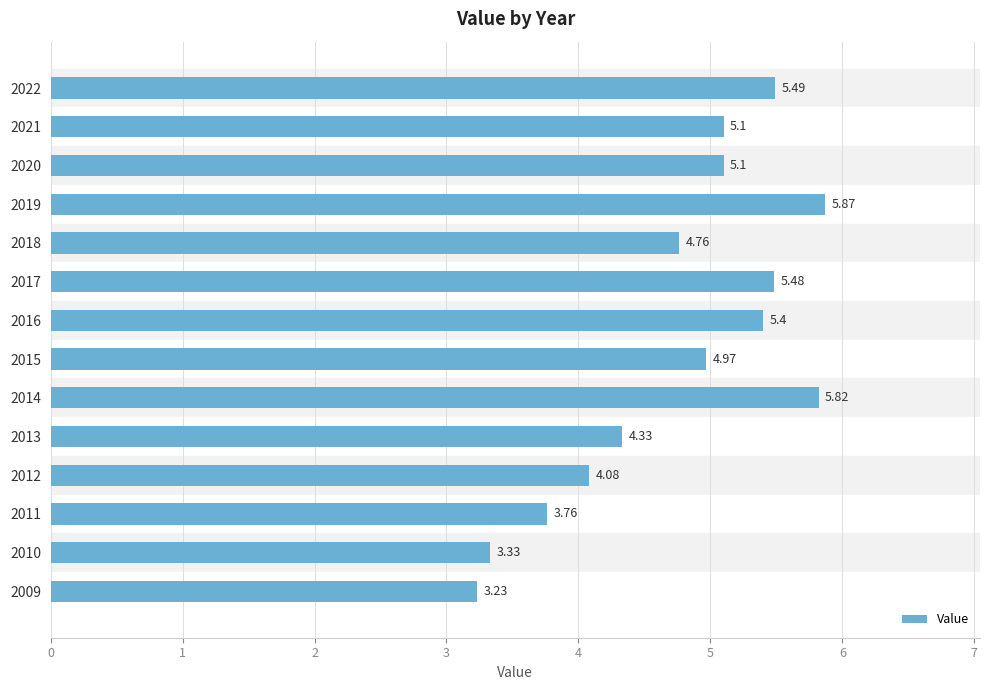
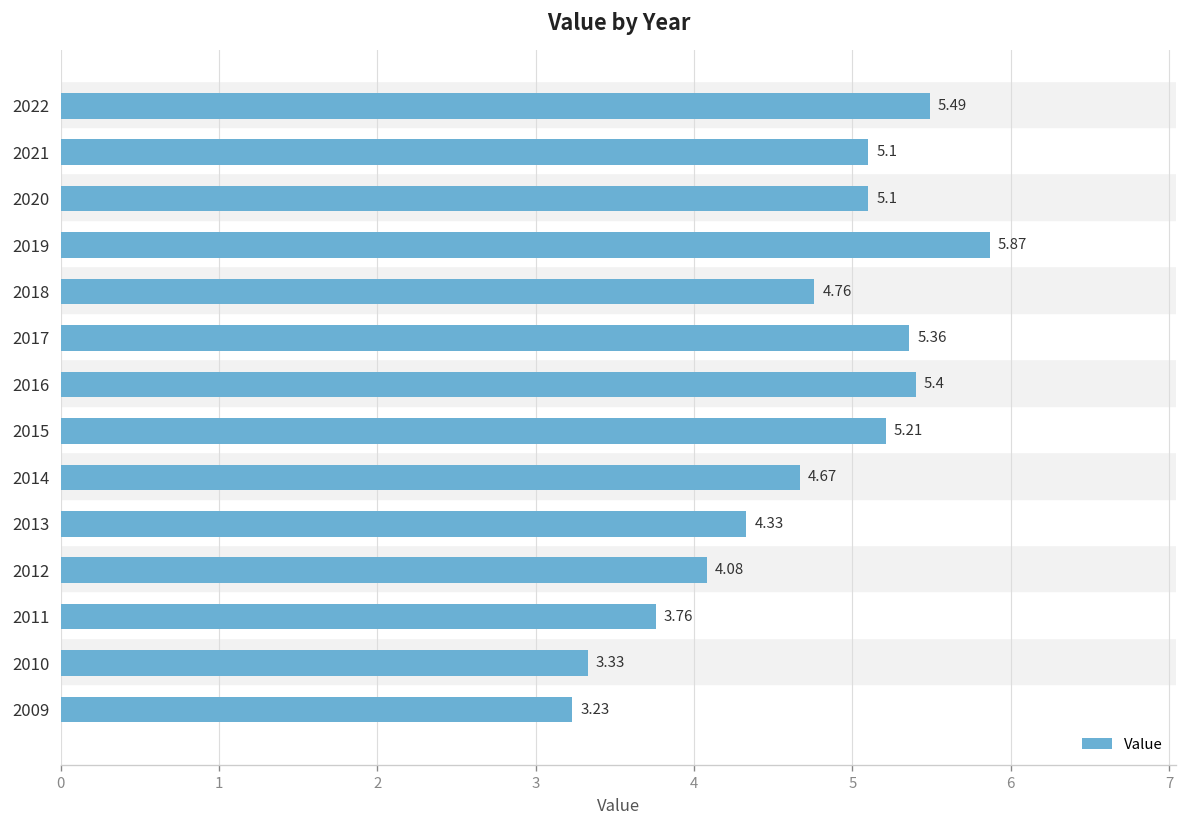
2017: 5.48 -> 5.36
2015: 4.97 -> 5.21
2014: 5.82 -> 4.67
